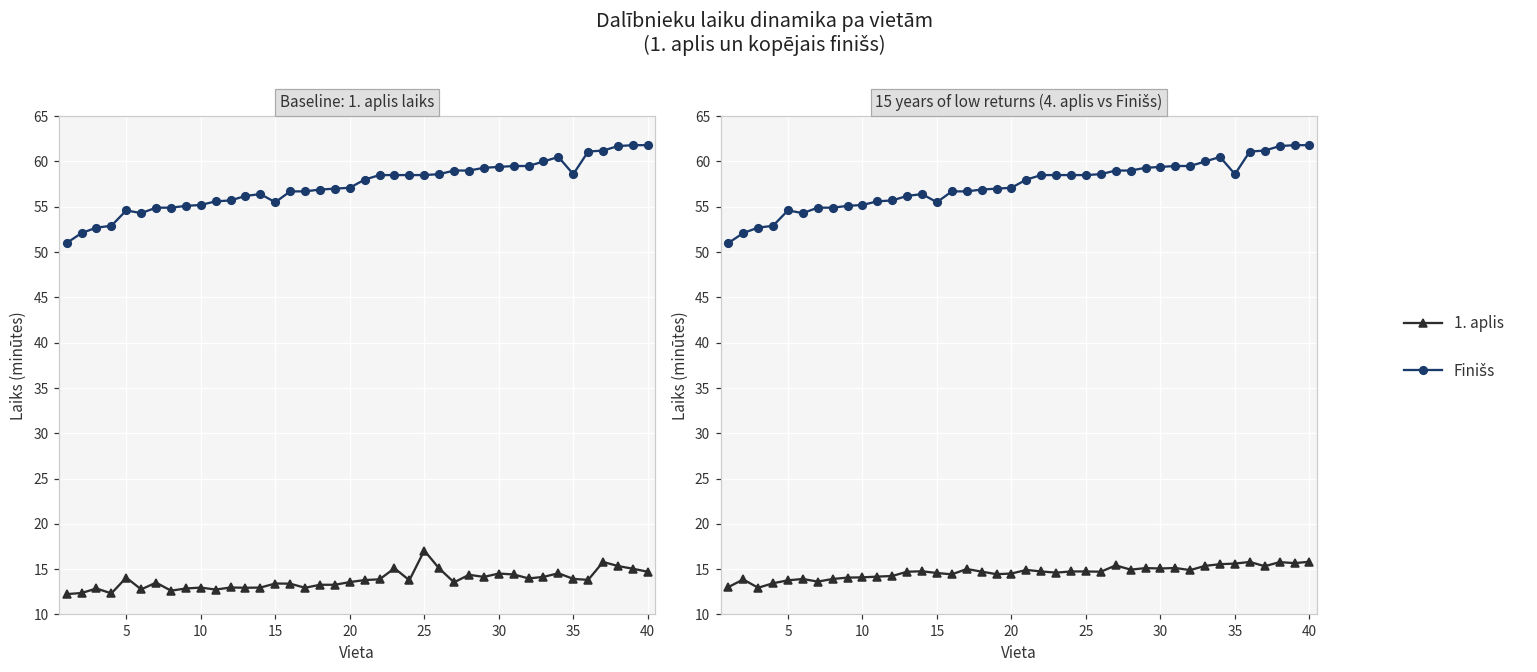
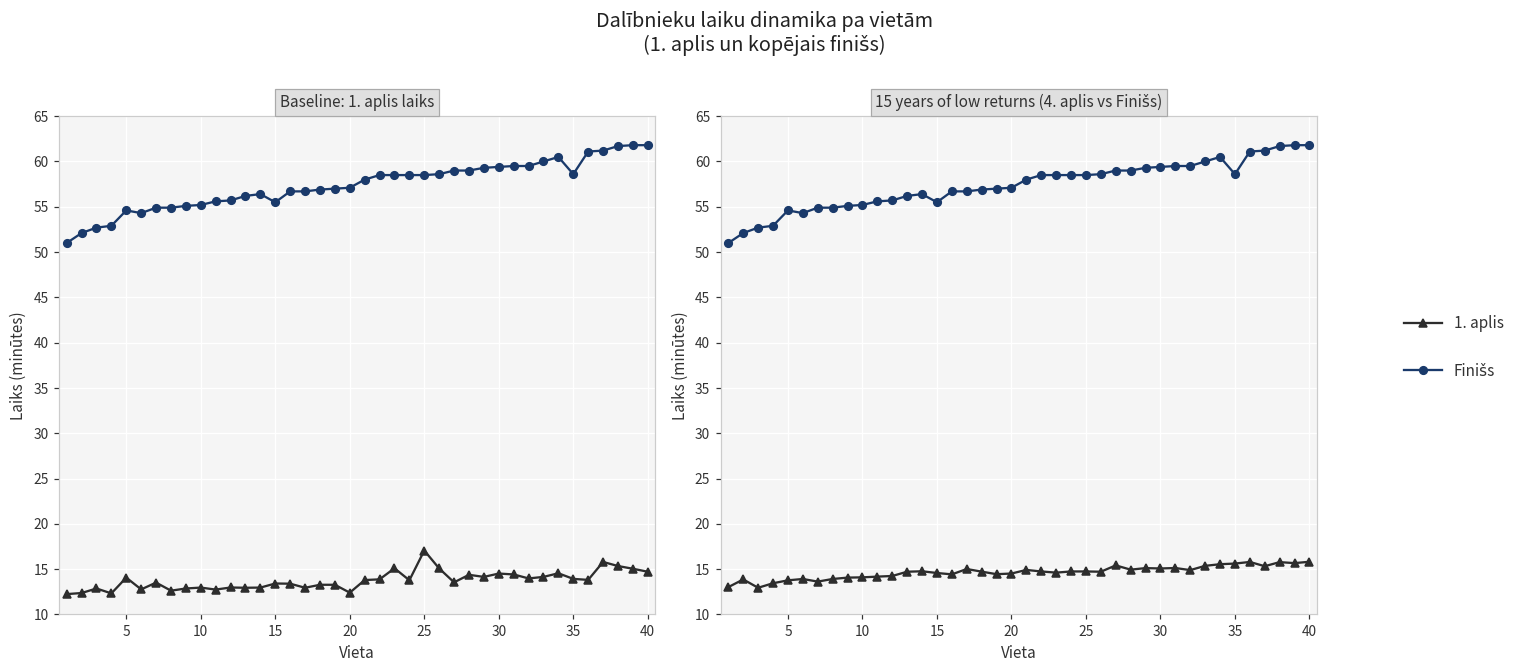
Baseline: 1. aplis laiks, 1. aplis, 20: 14 -> 12
